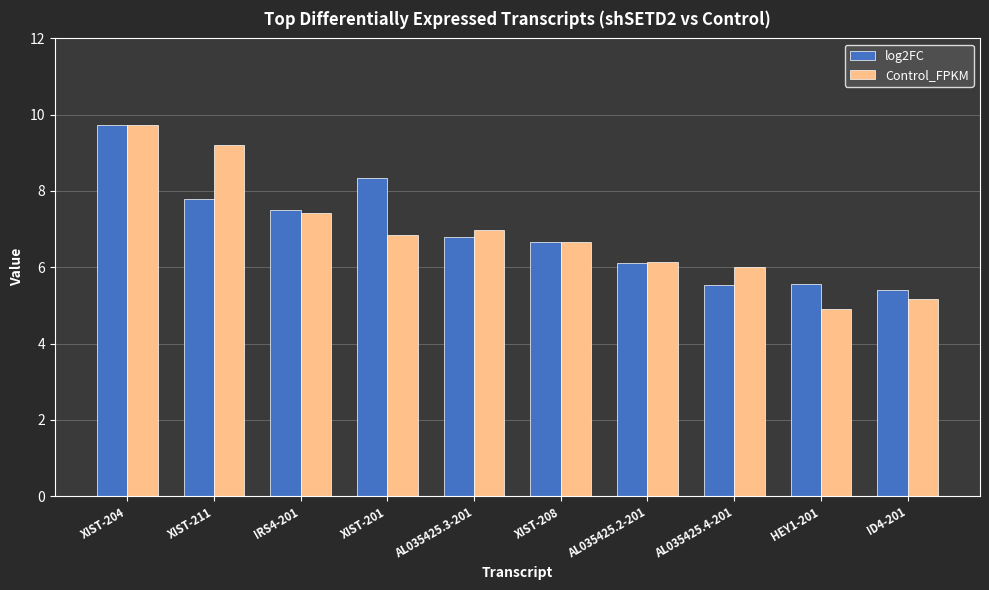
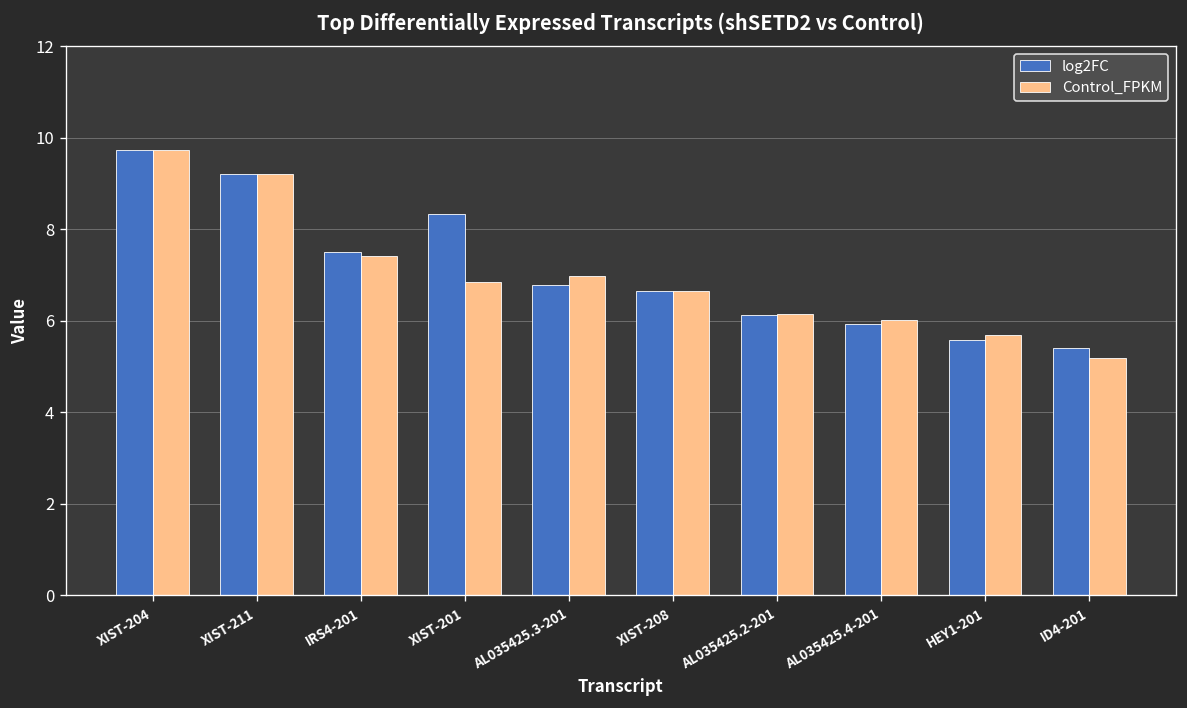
log2FC, XIST-211: 7.8 -> 9.2
log2FC, AL035425.4-201: 5.5 -> 5.9
Control_FPKM, HEY1-201: 4.9 -> 5.7
